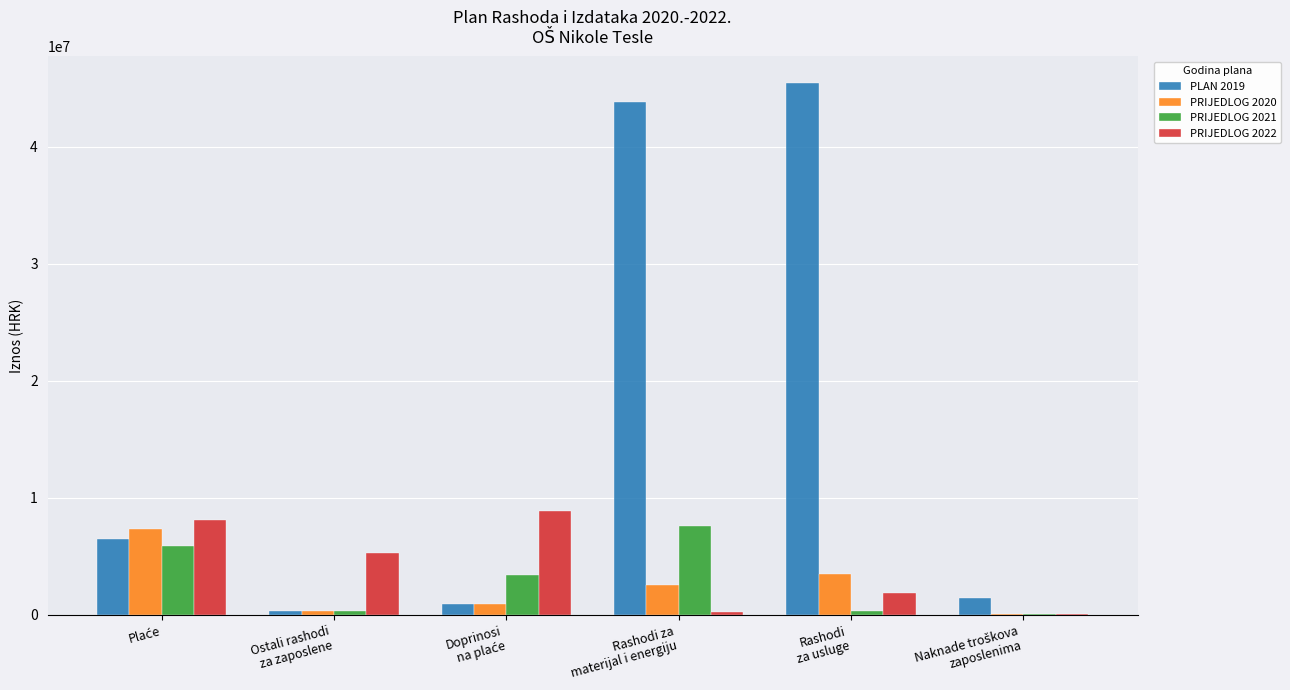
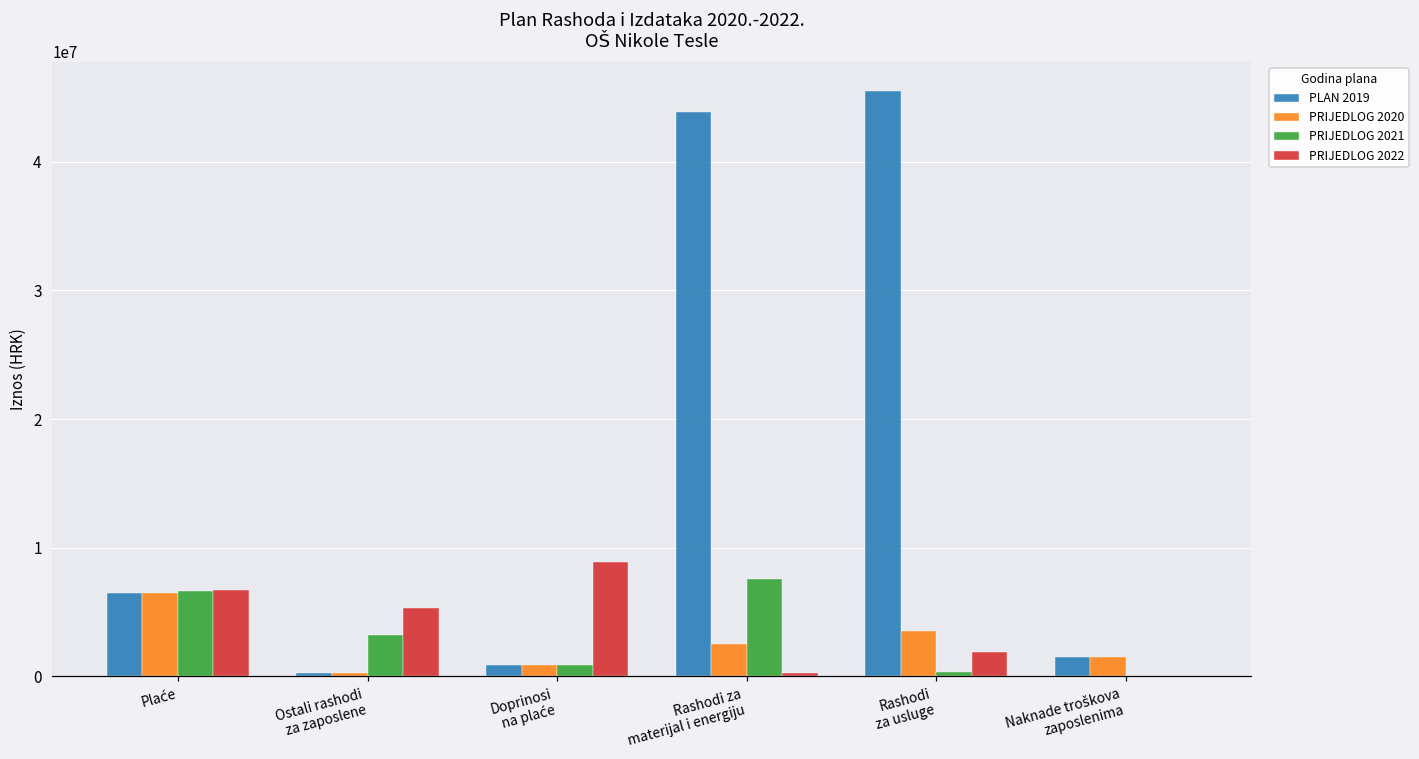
PRIJEDLOG 2020, Plaće: 7400000 -> 6500000
PRIJEDLOG 2021, Plaće: 5900000 -> 6600000
PRIJEDLOG 2022, Plaće: 8100000 -> 6700000
PRIJEDLOG 2021, Ostali rashodi za zaposlene: 300000 -> 3200000
PRIJEDLOG 2021, Doprinosi na plaće: 3400000 -> 900000
PRIJEDLOG 2020, Naknade troškova zaposlenima: 0 -> 1500000
